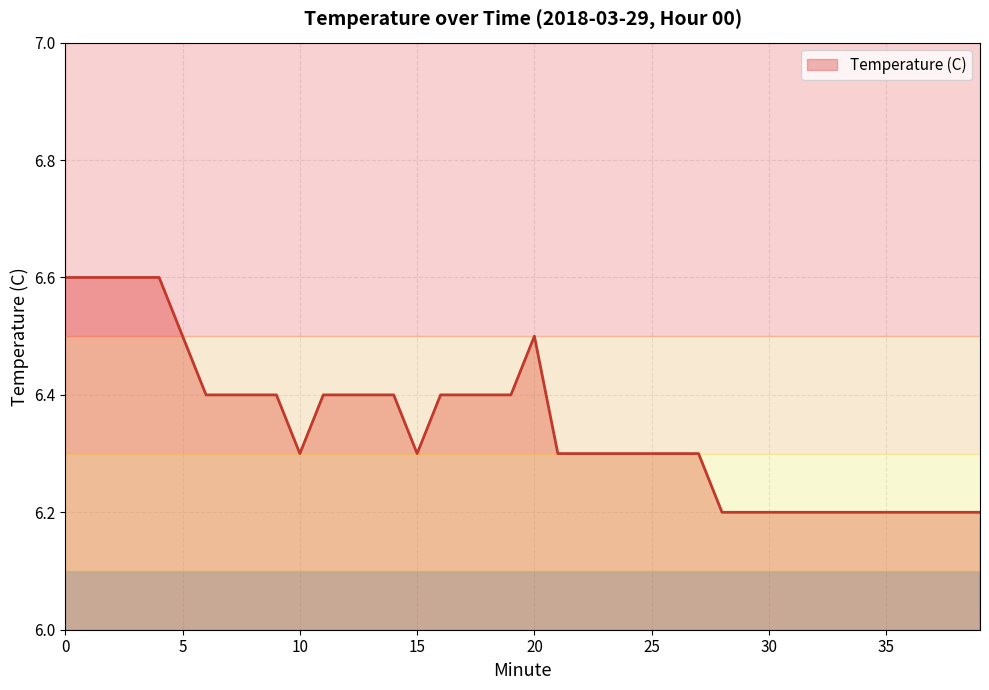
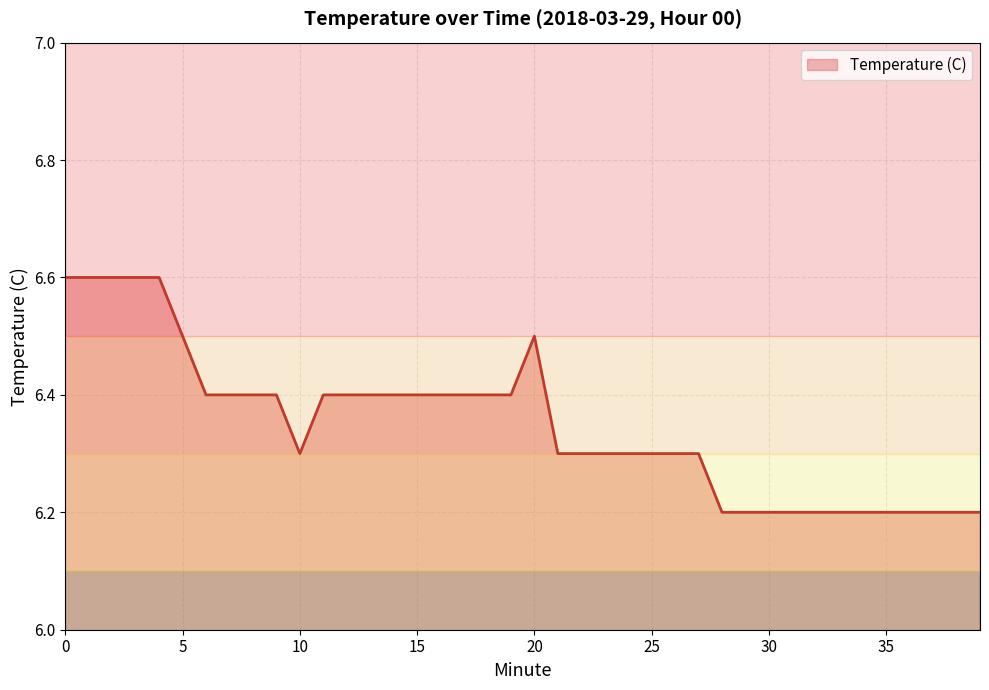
15: 6.3 -> 6.4
